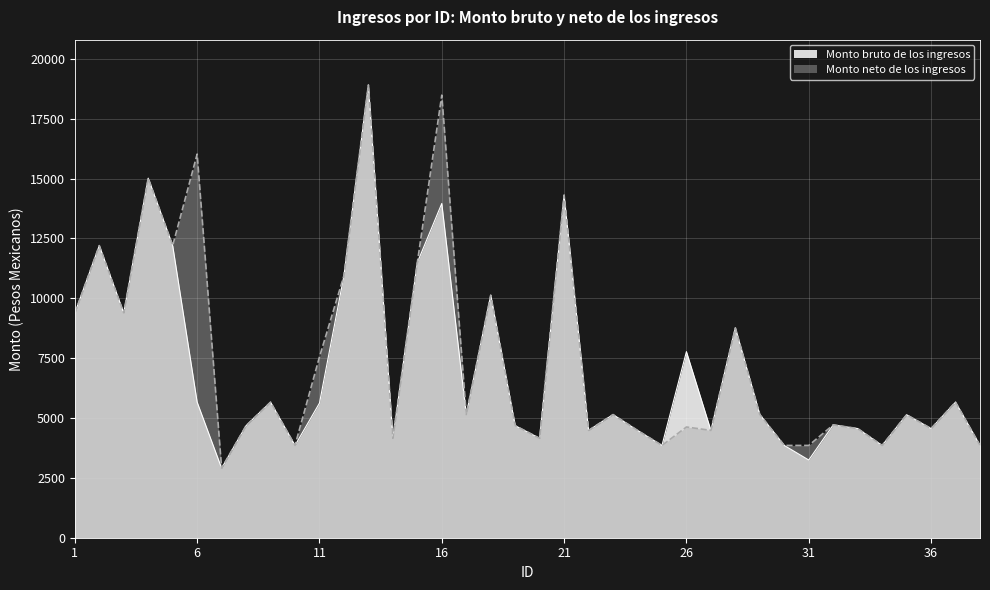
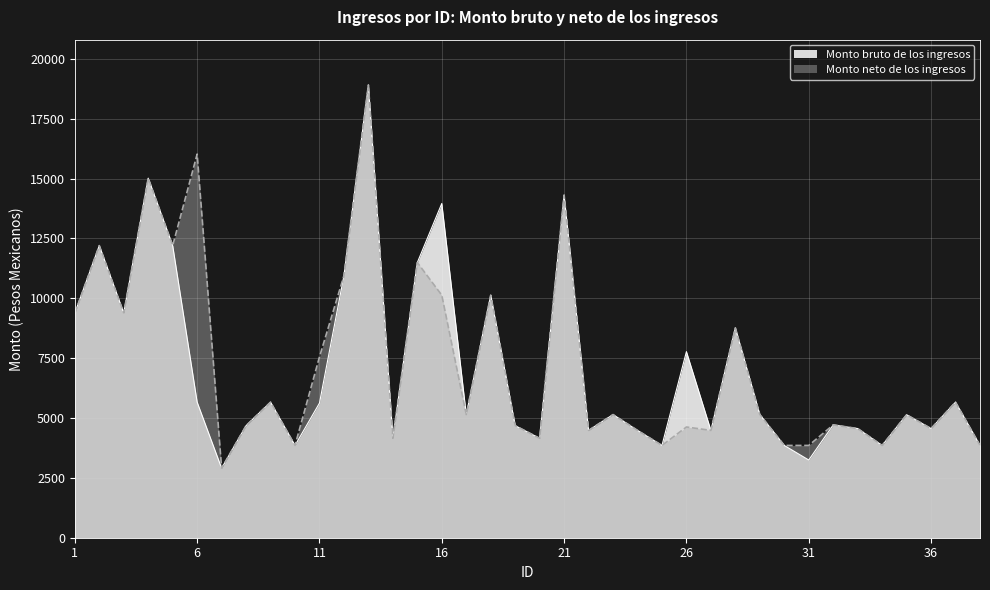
Monto neto de los ingresos, 16: 18500 -> 10100
